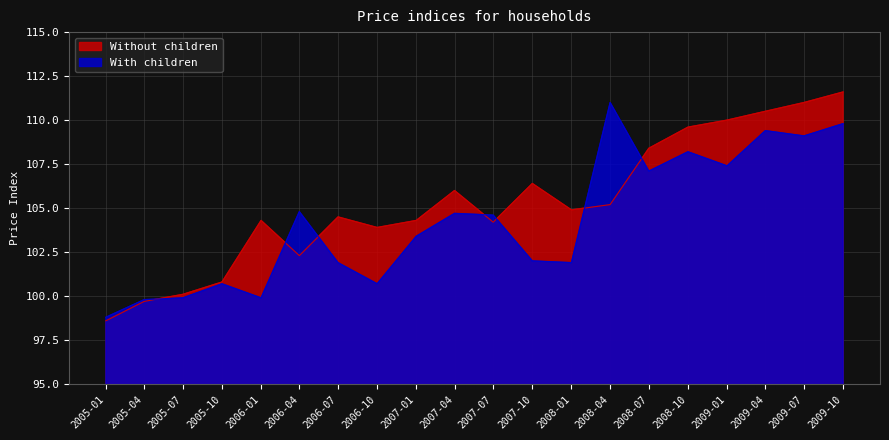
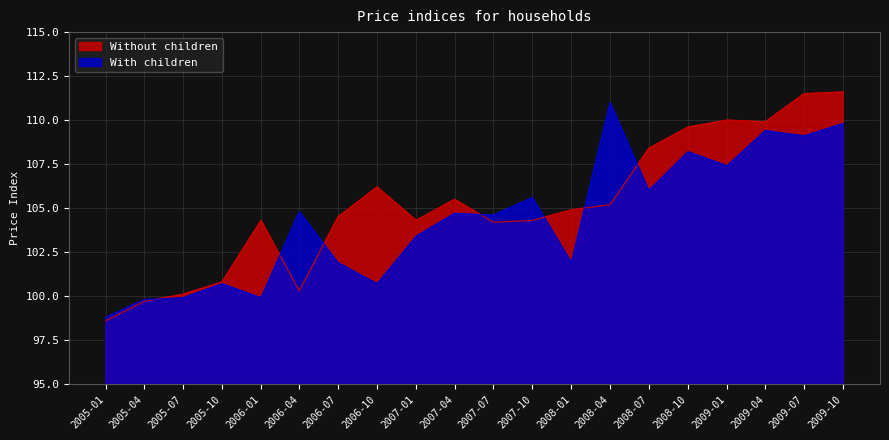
Without children, 2006-04: 102.3 -> 100.3
Without children, 2006-10: 103.9 -> 106.2
Without children, 2007-04: 106.0 -> 105.5
Without children, 2007-10: 106.4 -> 104.3
With children, 2007-10: 102.0 -> 105.6
With children, 2008-07: 107.1 -> 106.0
Without children, 2009-04: 110.5 -> 109.9
Without children, 2009-07: 111.0 -> 111.5
